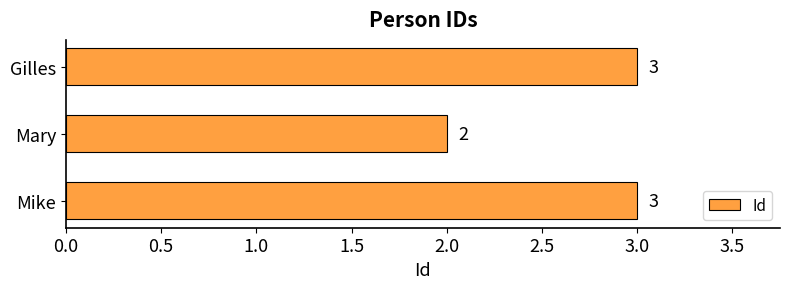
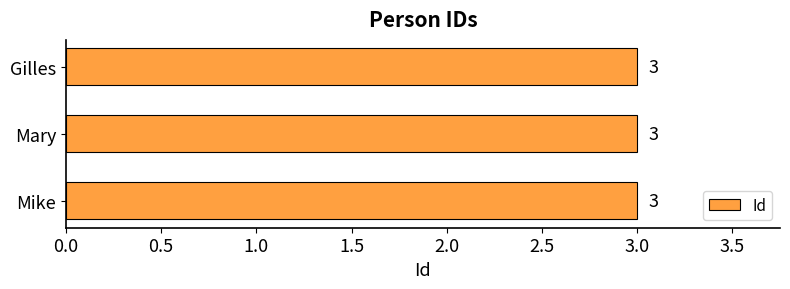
Mary: 2 -> 3
